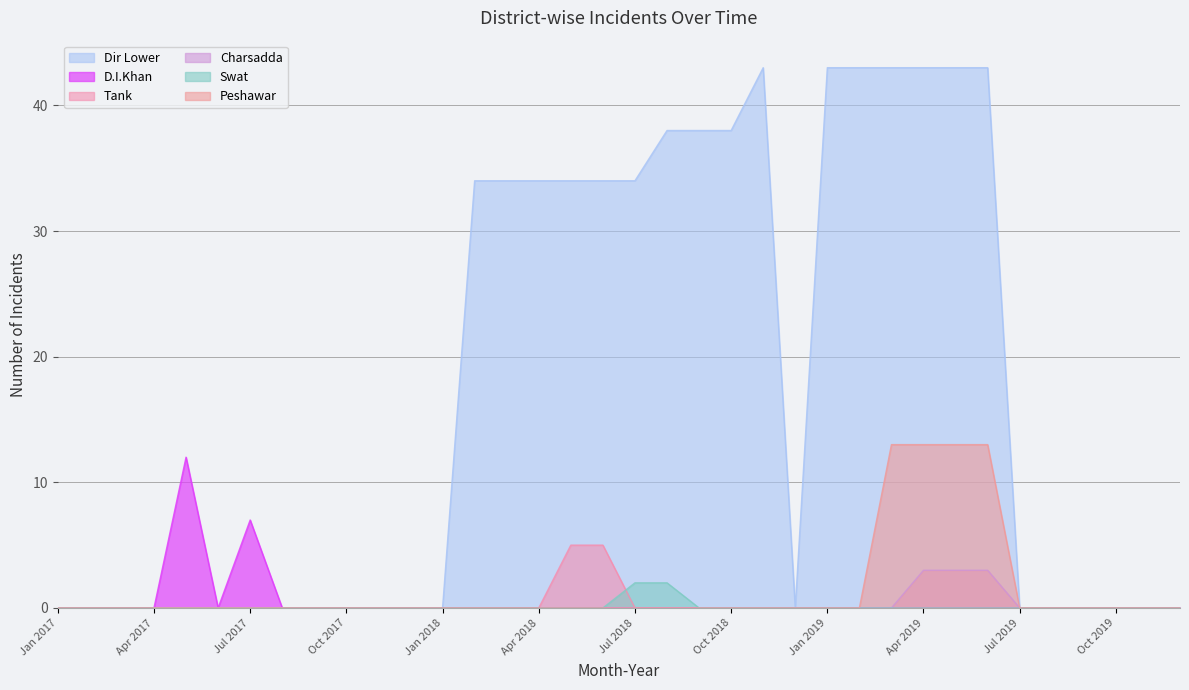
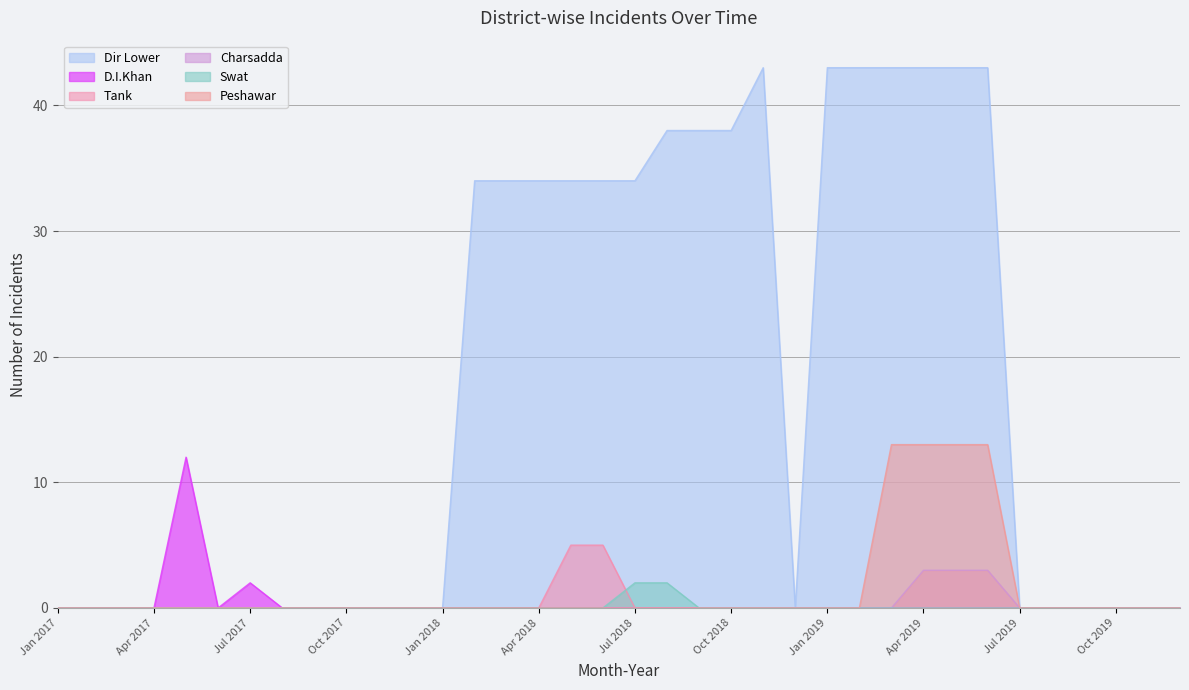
D.I.Khan, Jul 2017: 7 -> 2
